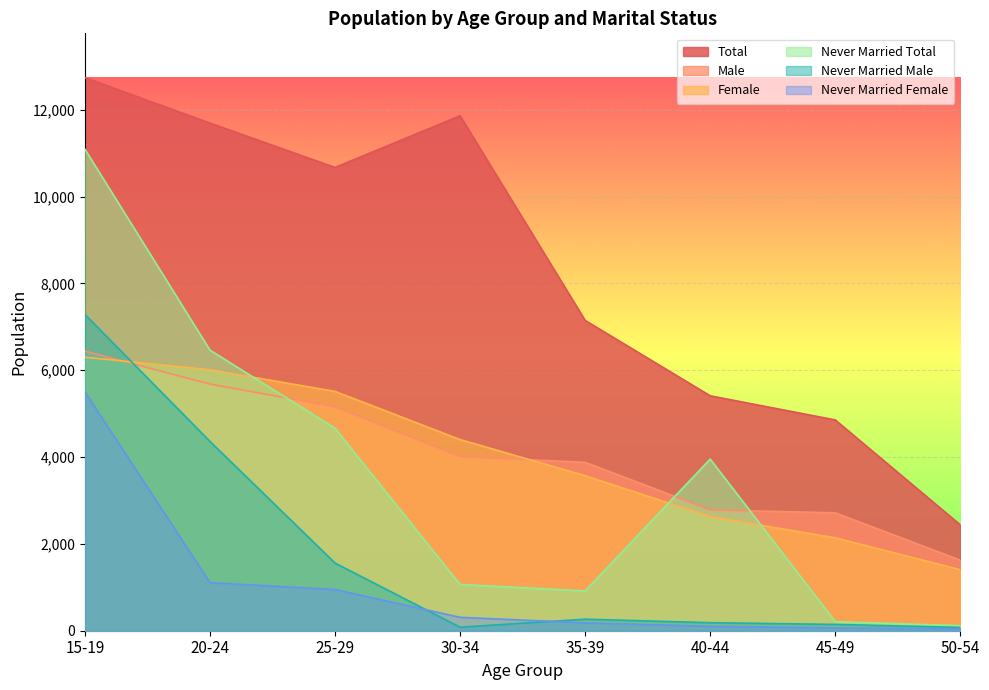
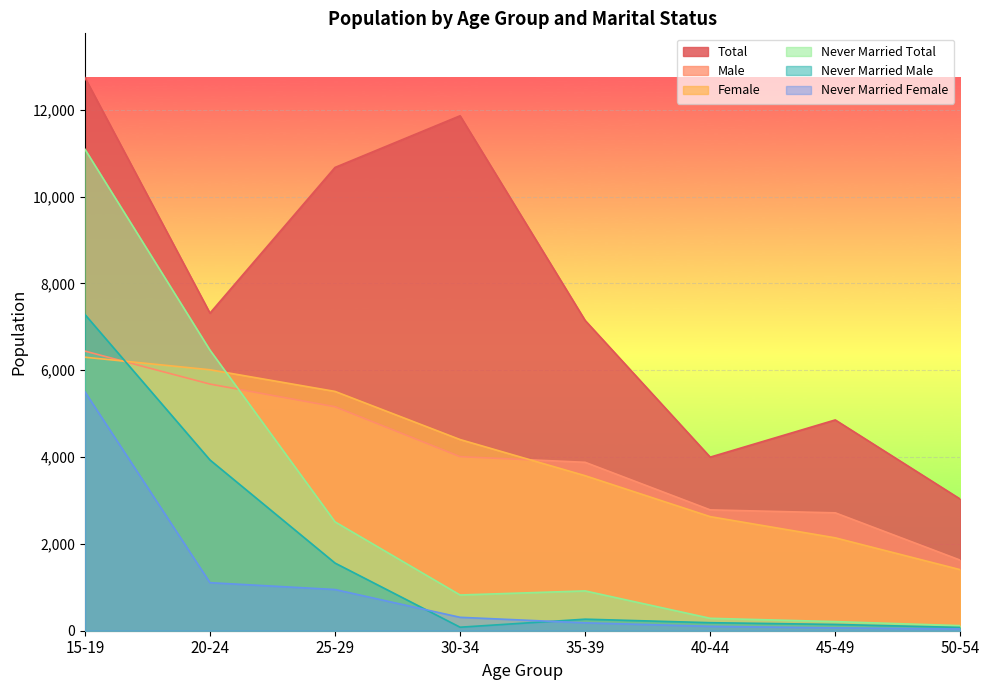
Total, 20-24: 11,700 -> 7,300
Never Married Male, 20-24: 4,400 -> 3,900
Never Married Total, 25-29: 4,700 -> 2,500
Never Married Total, 30-34: 1,100 -> 800
Total, 40-44: 5,400 -> 4,000
Never Married Total, 40-44: 4,000 -> 300
Total, 50-54: 2,400 -> 3,000
